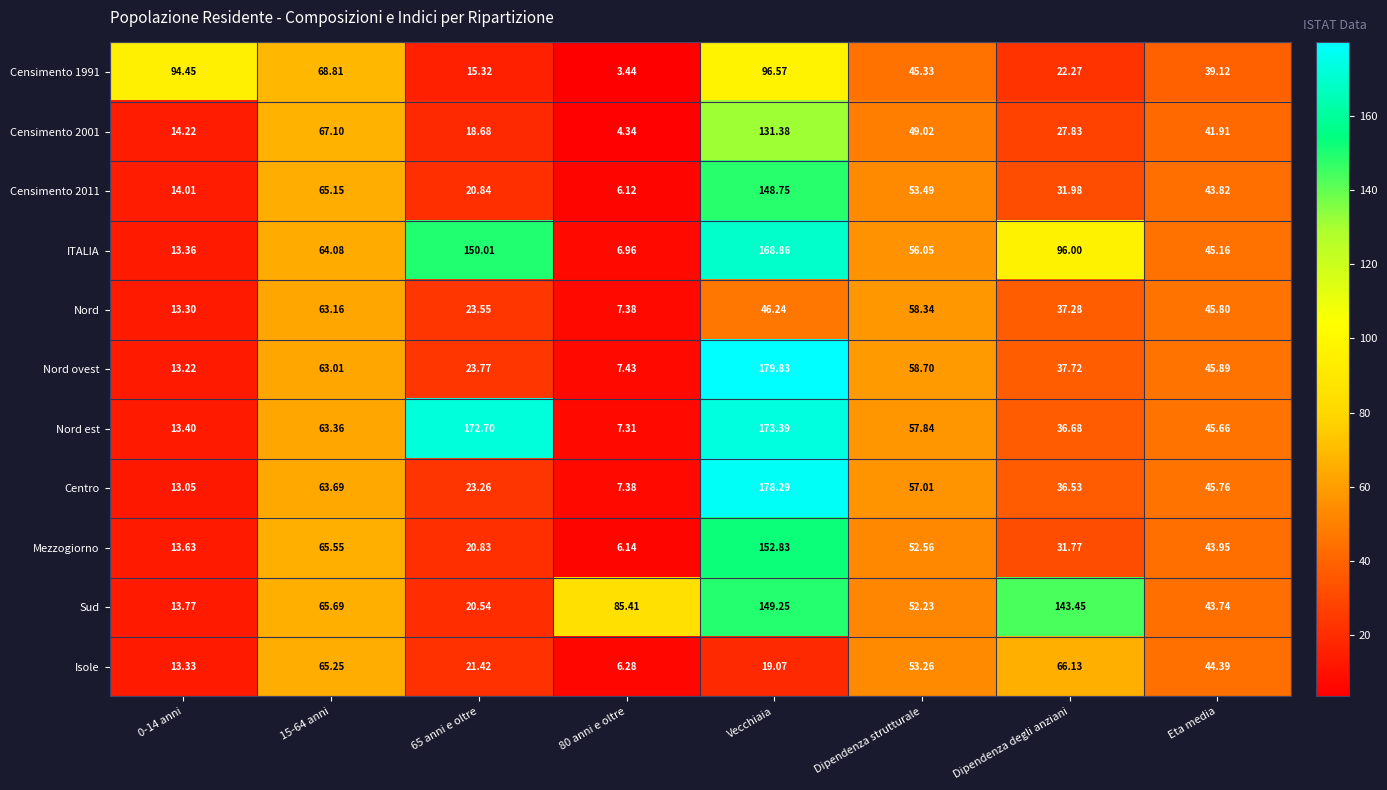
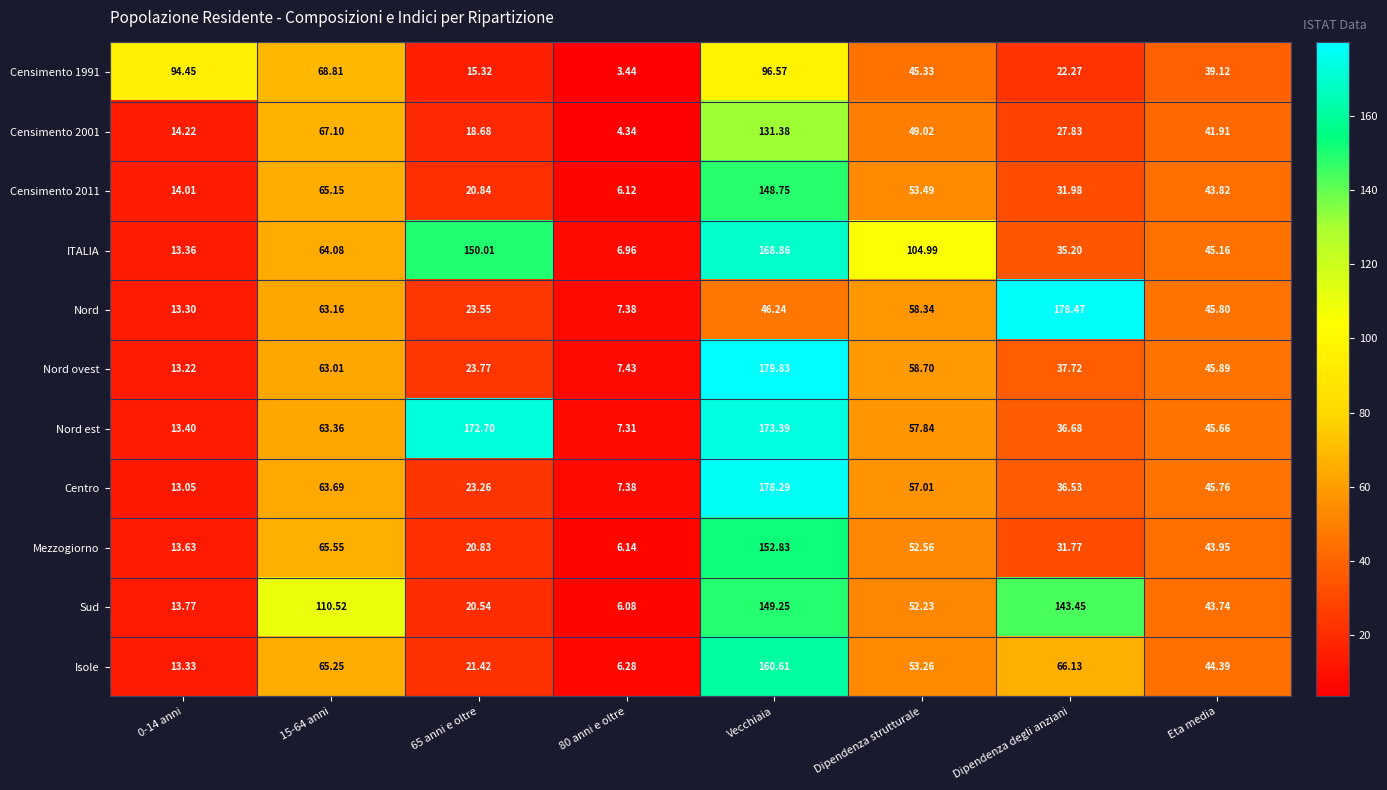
ITALIA, Dipendenza strutturale: 56.05 -> 104.99
ITALIA, Dipendenza degli anziani: 96.00 -> 35.20
Nord, Dipendenza degli anziani: 37.28 -> 178.47
Sud, 15-64 anni: 65.69 -> 110.52
Sud, 80 anni e oltre: 85.41 -> 6.08
Isole, Vecchiaia: 19.07 -> 160.61
